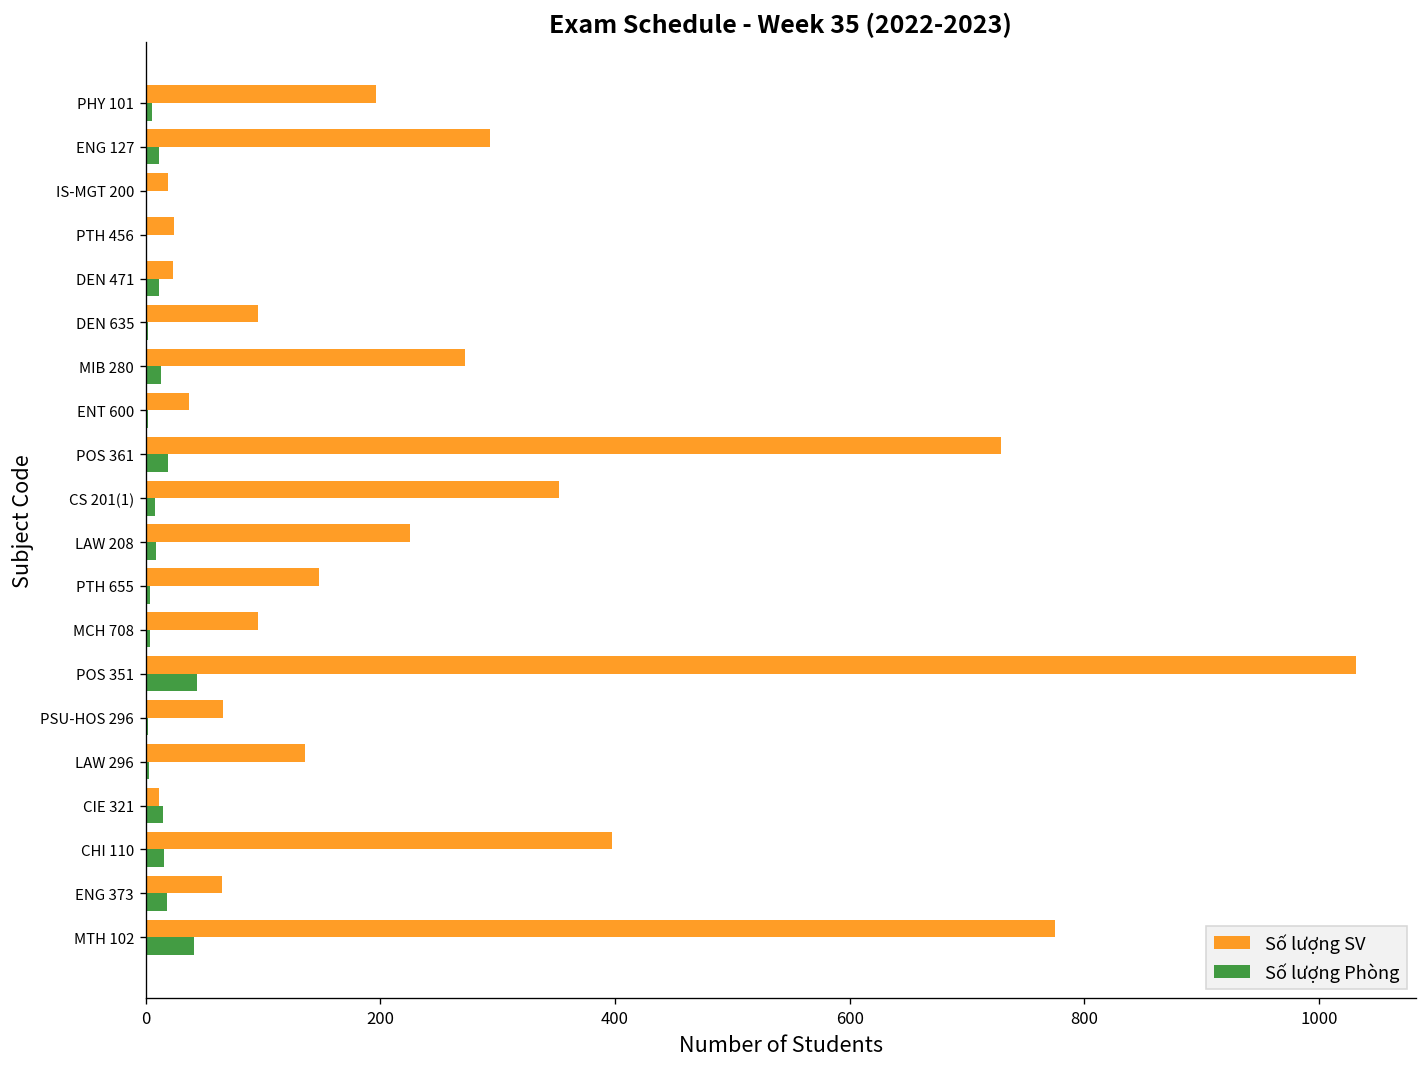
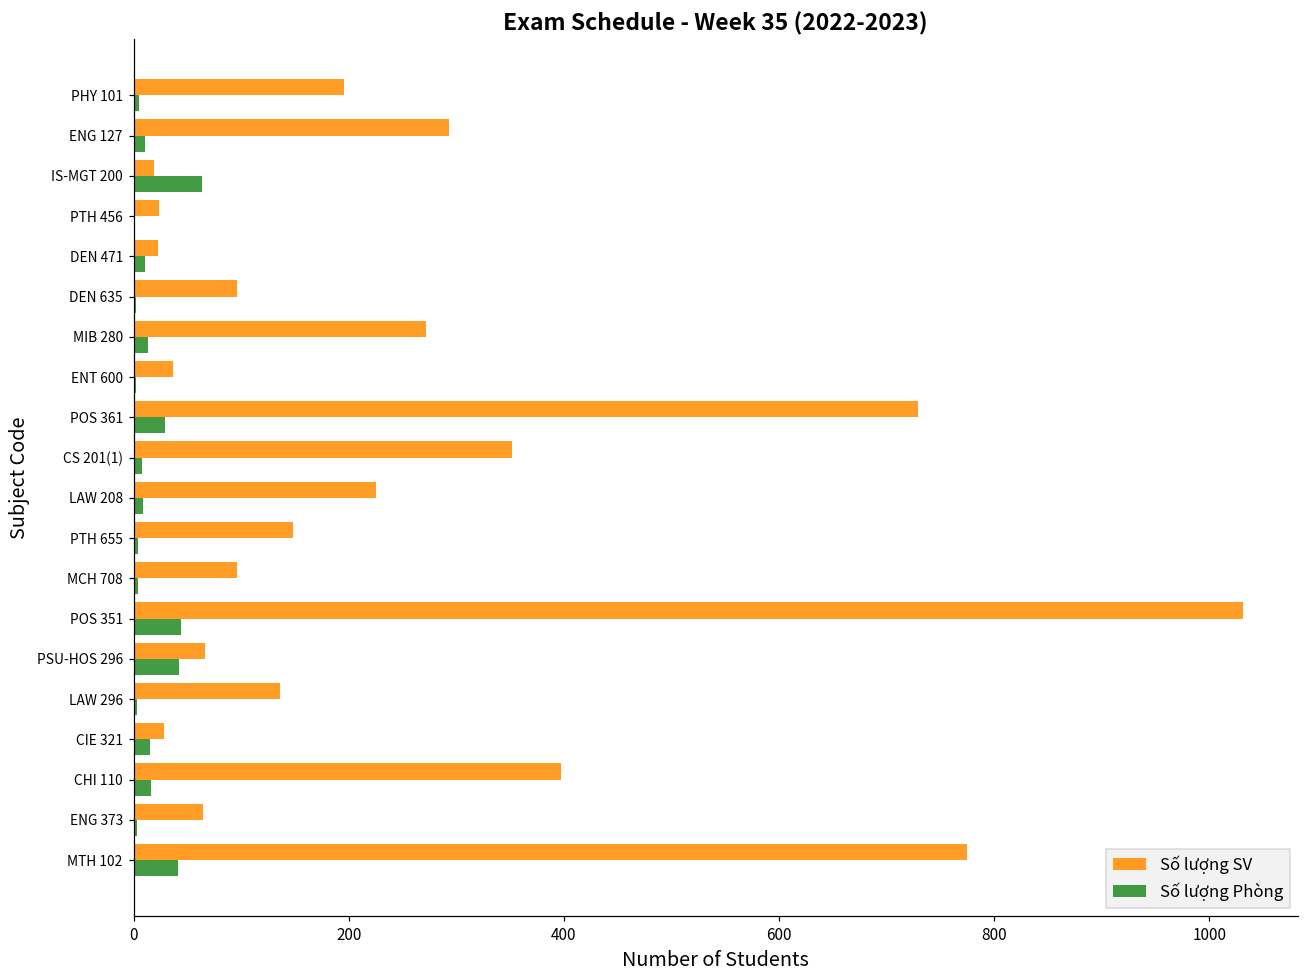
Số lượng Phòng, IS-MGT 200: 0 -> 60
Số lượng Phòng, POS 361: 20 -> 30
Số lượng Phòng, PSU-HOS 296: 0 -> 40
Số lượng SV, CIE 321: 10 -> 30
Số lượng Phòng, ENG 373: 20 -> 0
